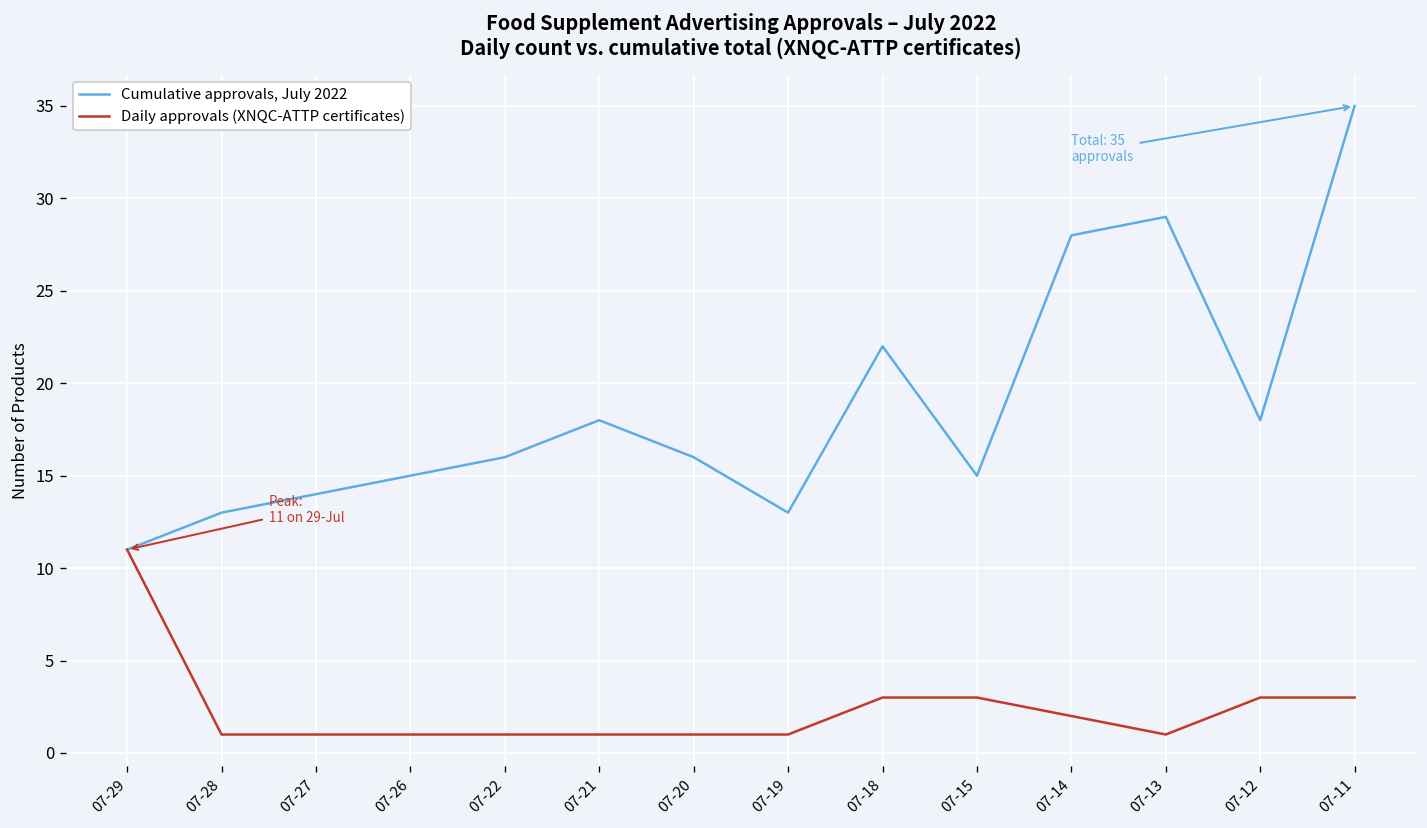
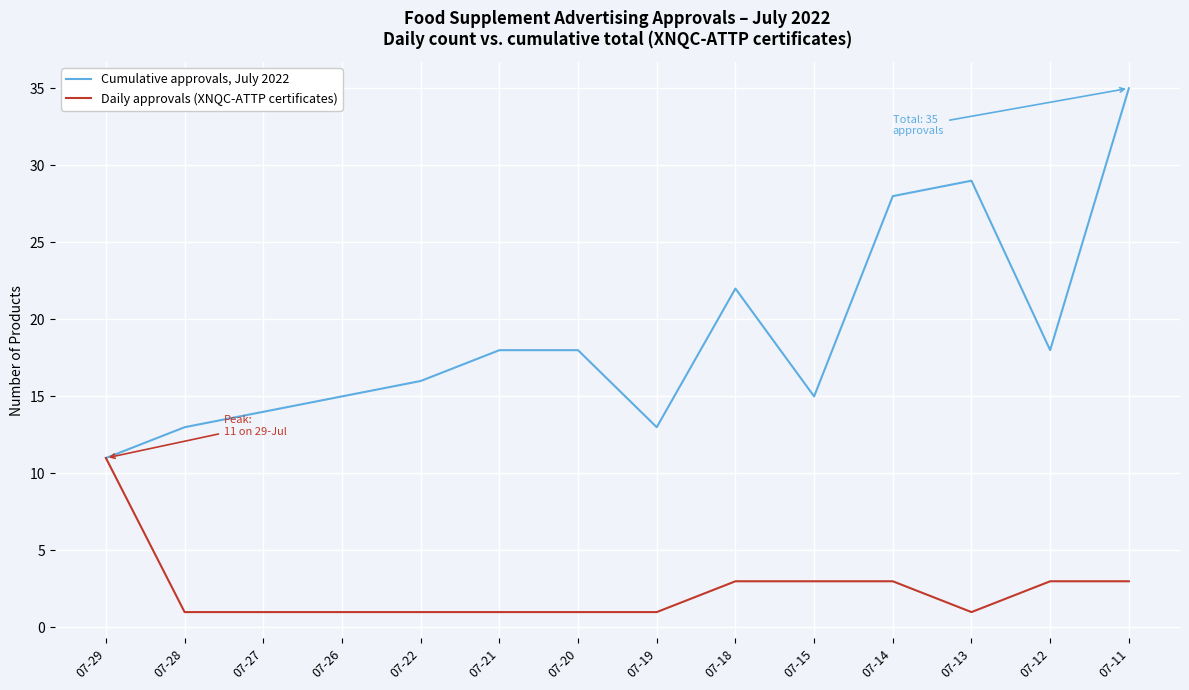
Cumulative approvals, July 2022, 07-20: 16 -> 18
Daily approvals (XNQC-ATTP certificates), 07-14: 2 -> 3
